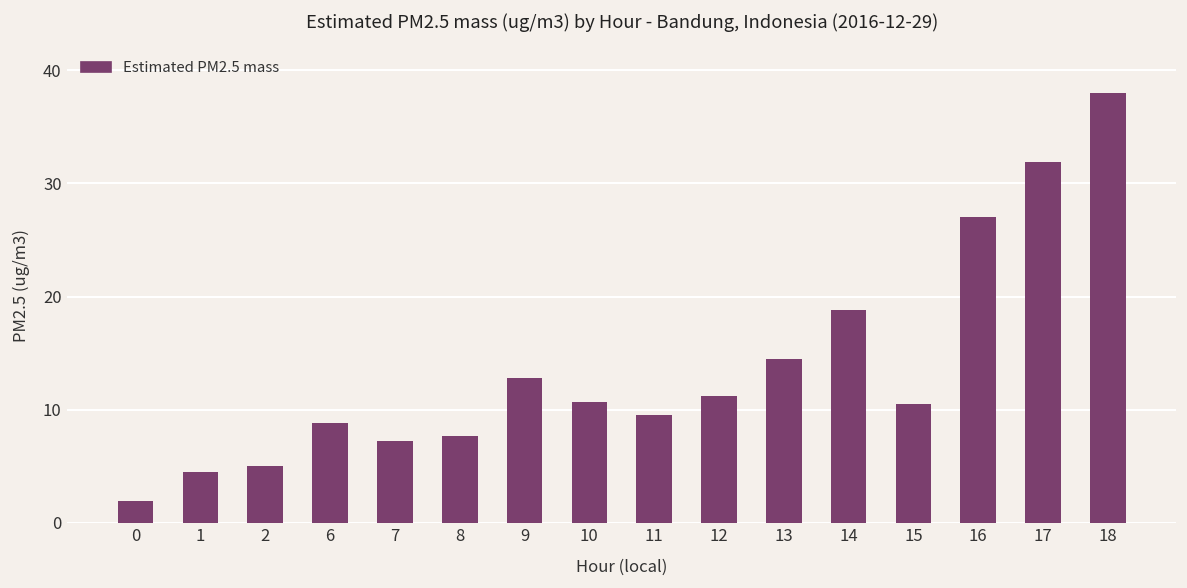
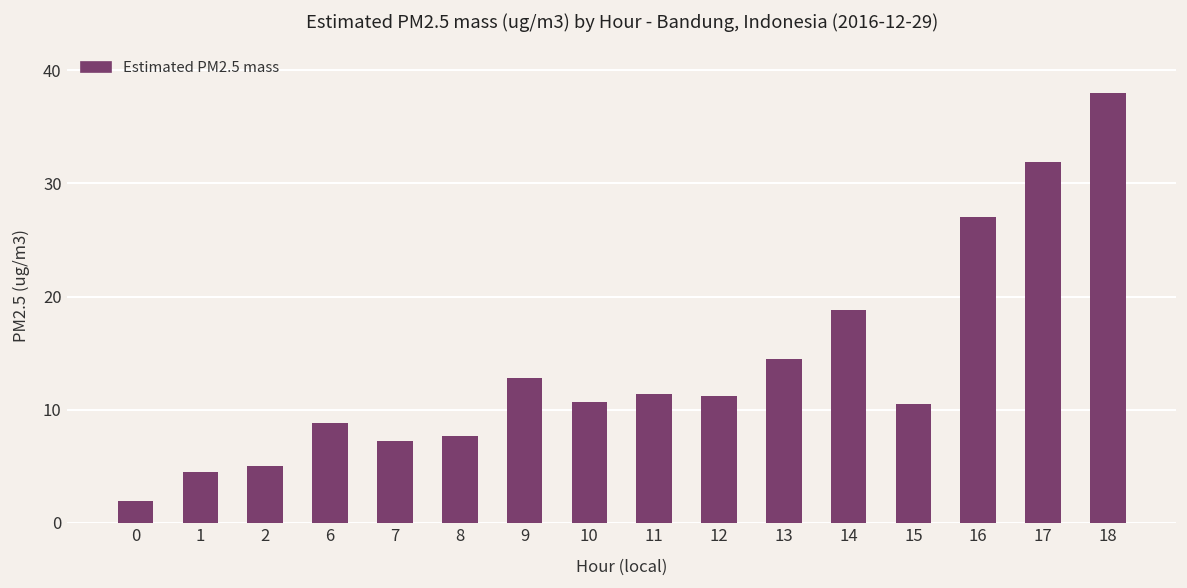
11: 10 -> 11
